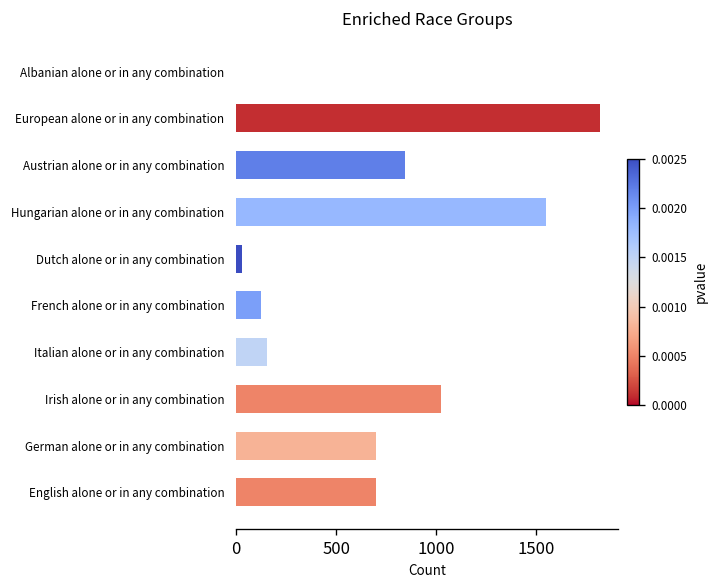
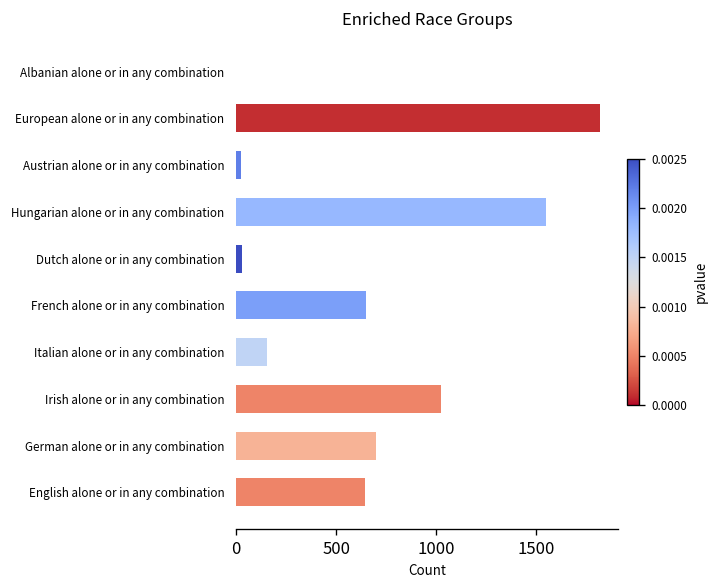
Austrian alone or in any combination: 840 -> 20
French alone or in any combination: 120 -> 650
English alone or in any combination: 700 -> 640
